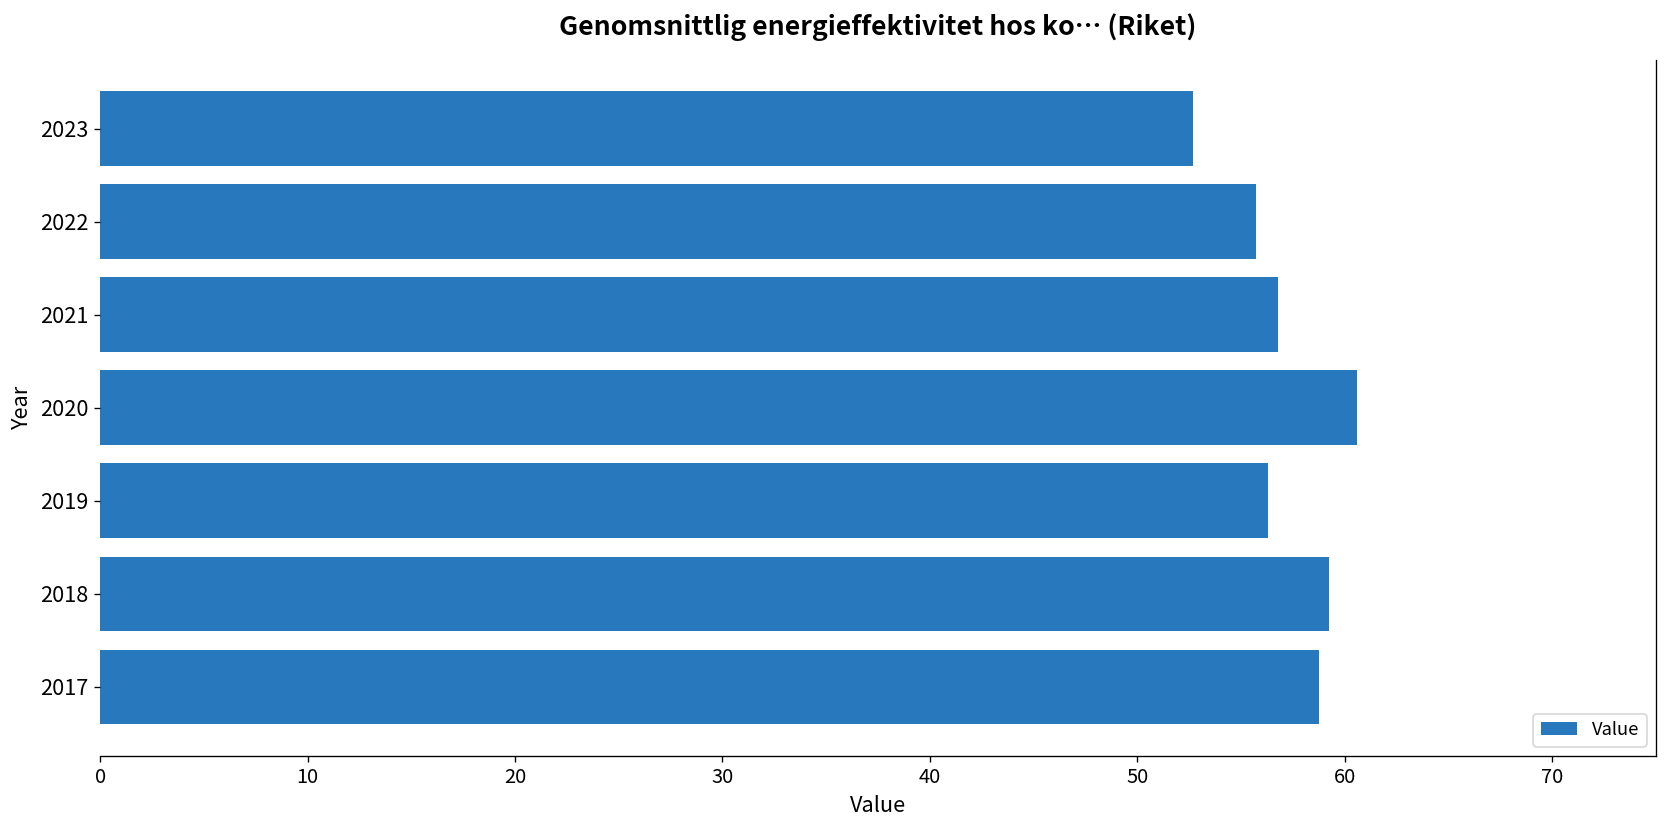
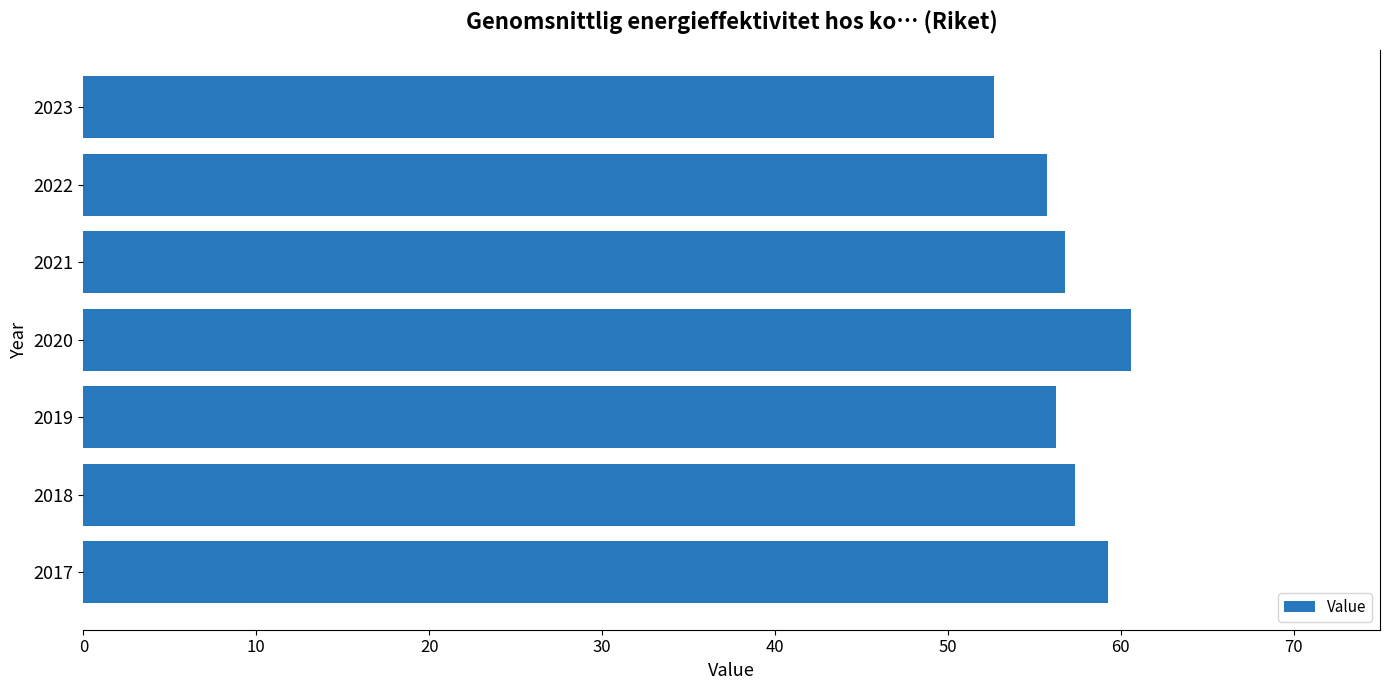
2018: 59.2 -> 57.4
2017: 58.7 -> 59.3
